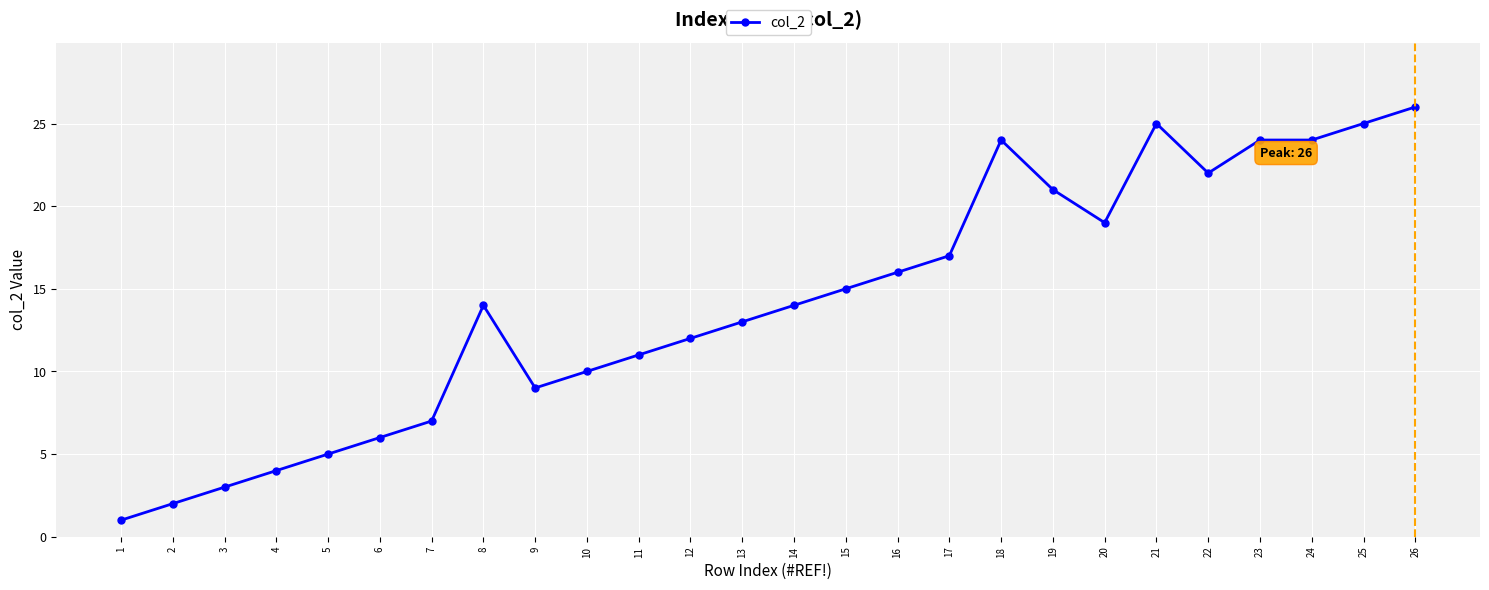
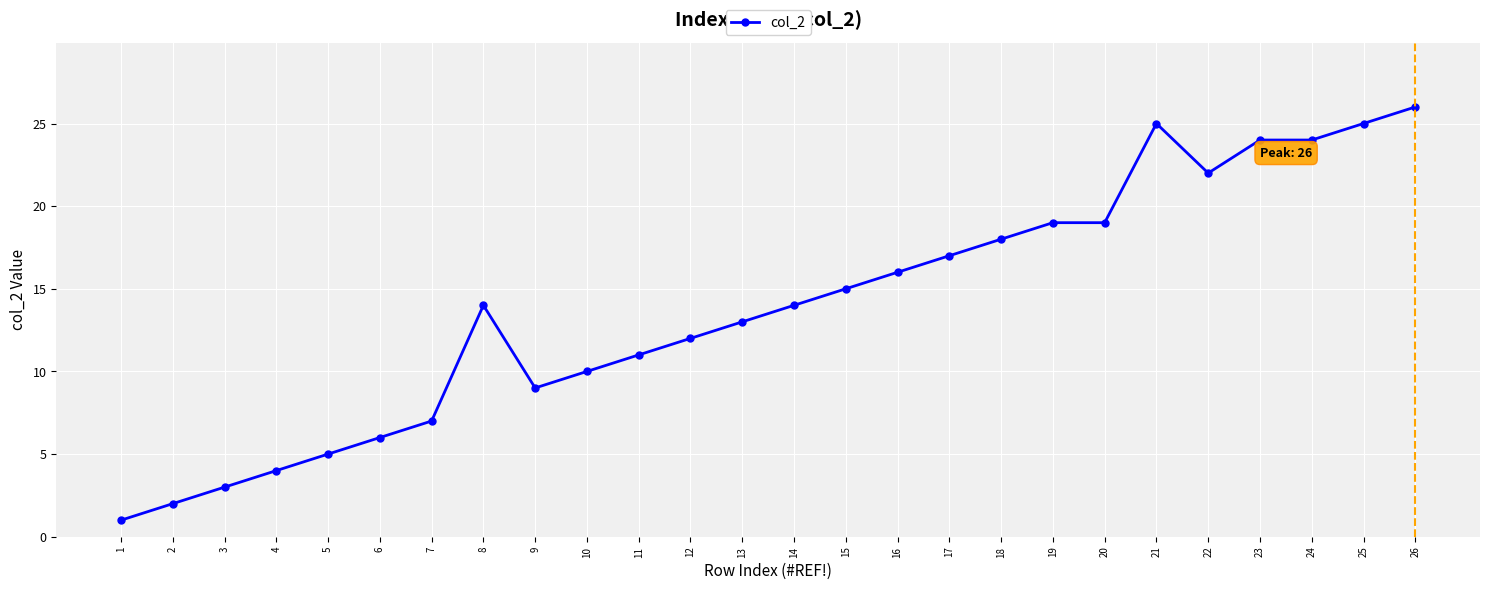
18: 24 -> 18
19: 21 -> 19
